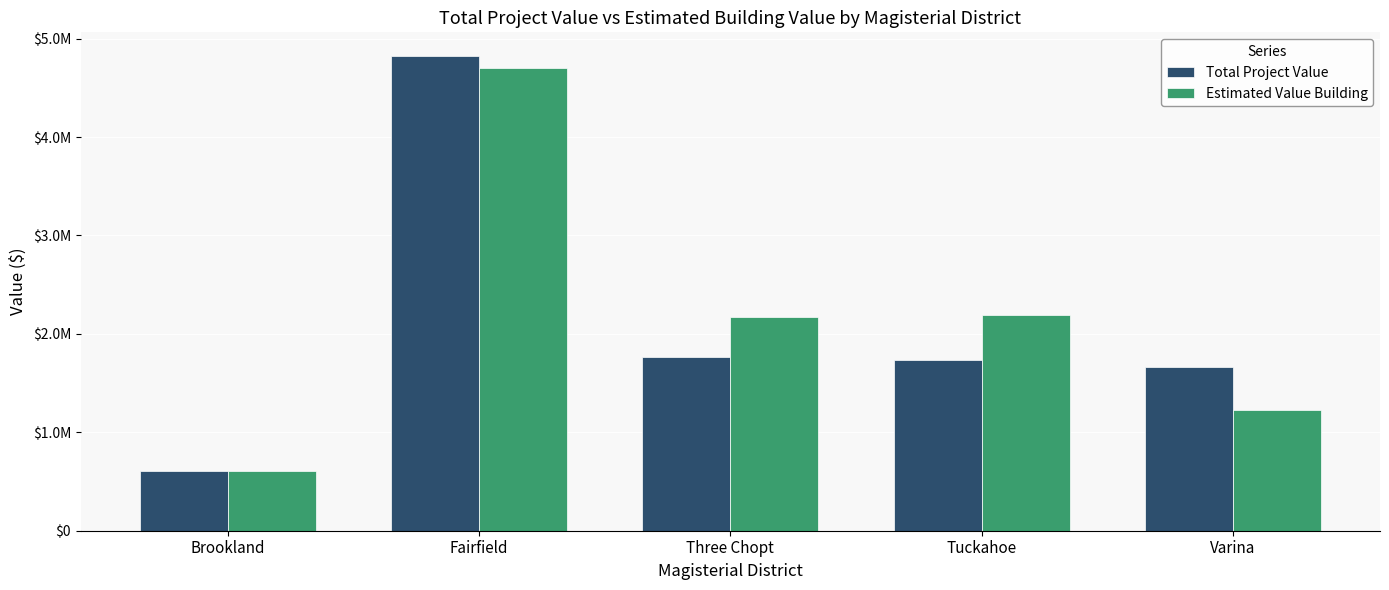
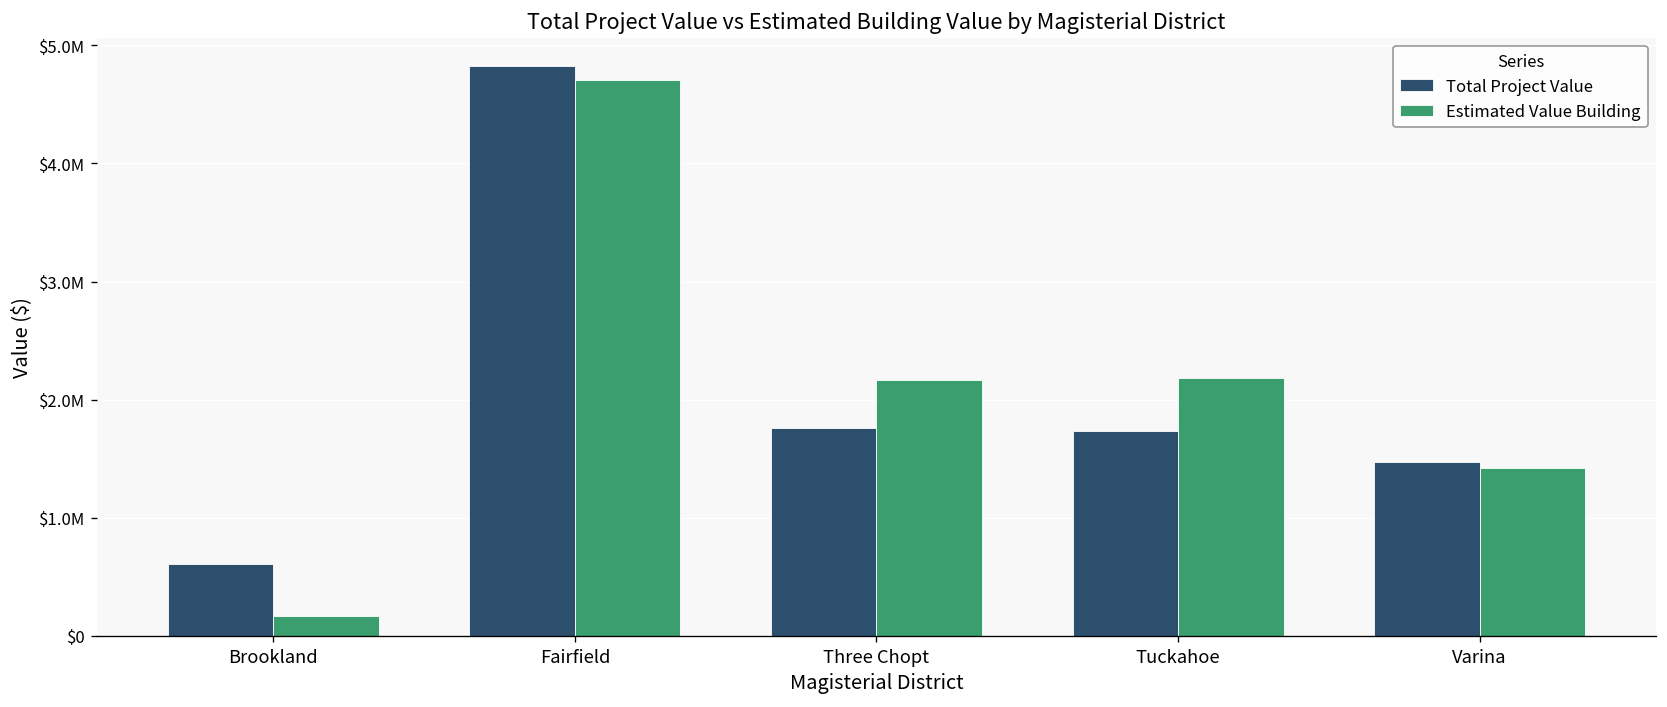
Estimated Value Building, Brookland: $600000 -> $200000
Total Project Value, Varina: $1700000 -> $1500000
Estimated Value Building, Varina: $1200000 -> $1400000
